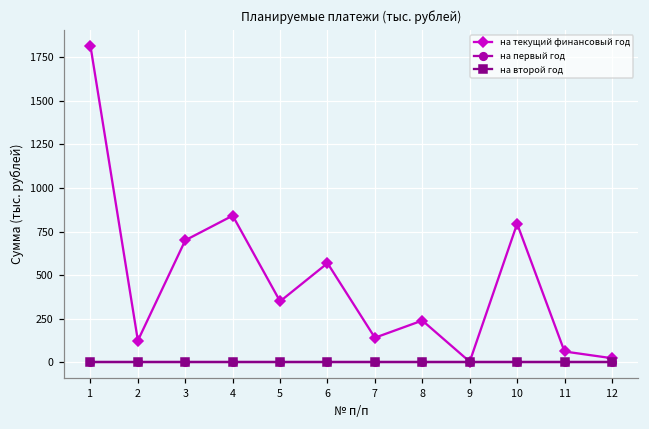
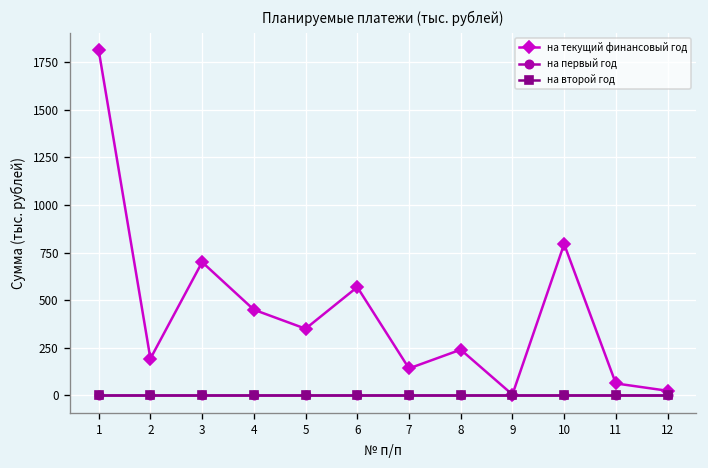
на текущий финансовый год, 2: 130 -> 190
на текущий финансовый год, 4: 840 -> 450
